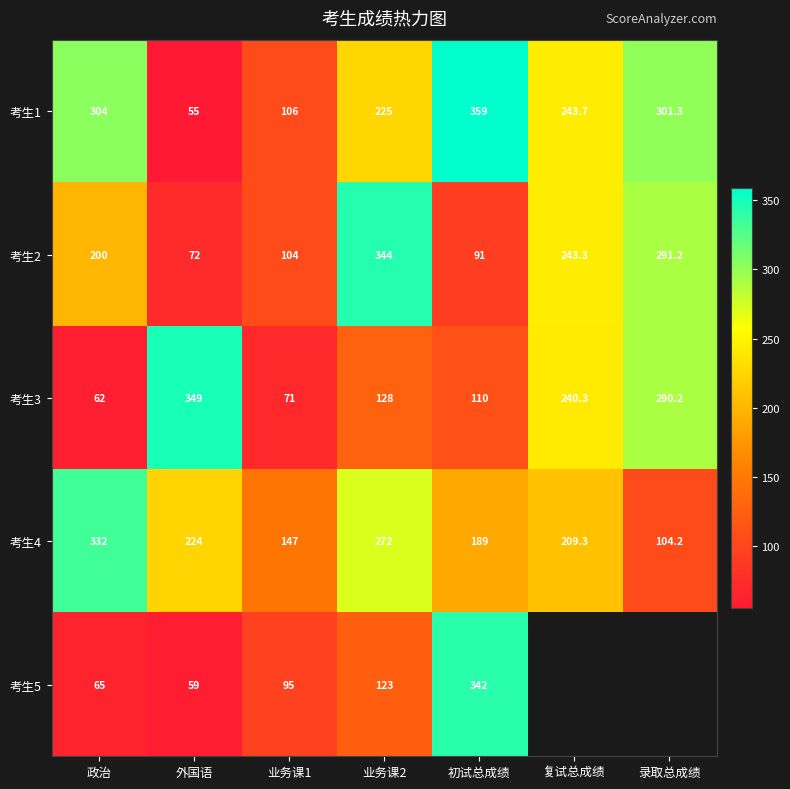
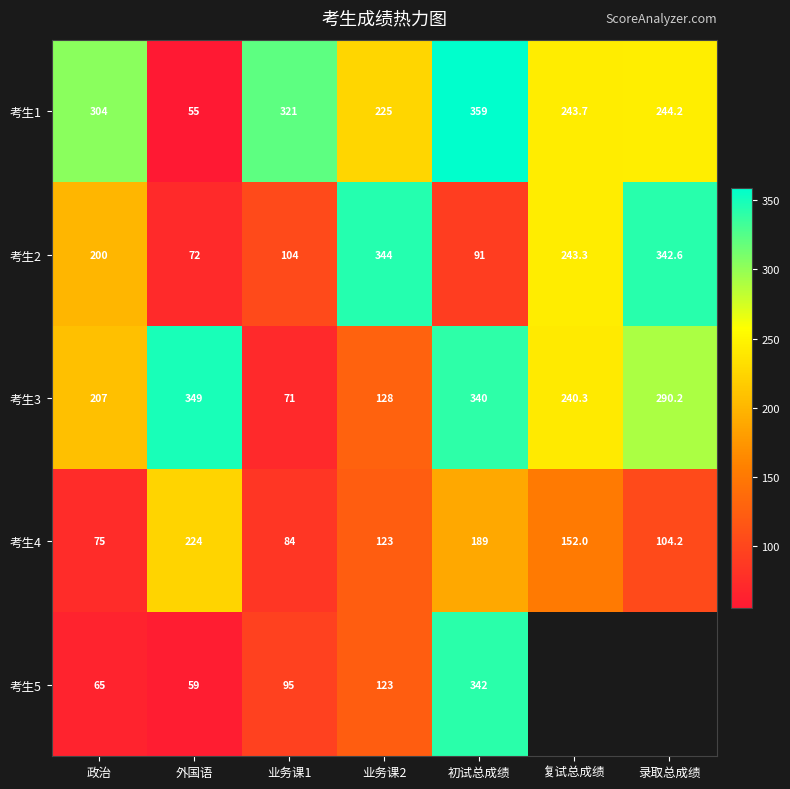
考生1, 业务课1: 106 -> 321
考生1, 录取总成绩: 301.3 -> 244.2
考生2, 录取总成绩: 291.2 -> 342.6
考生3, 政治: 62 -> 207
考生3, 初试总成绩: 110 -> 340
考生4, 政治: 332 -> 75
考生4, 业务课1: 147 -> 84
考生4, 业务课2: 272 -> 123
考生4, 复试总成绩: 209.3 -> 152.0
